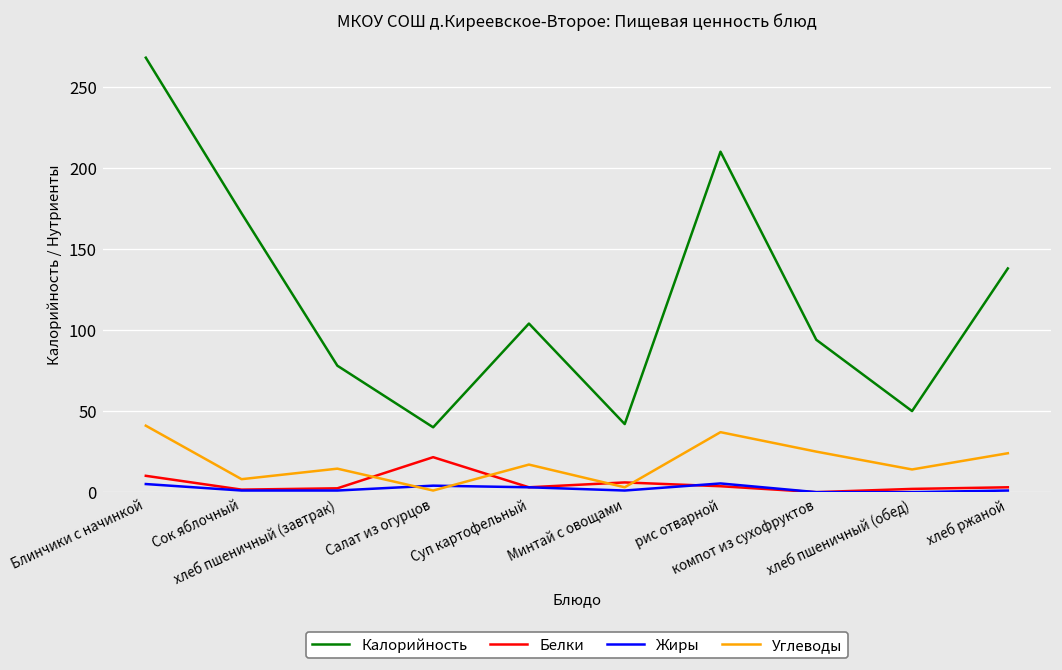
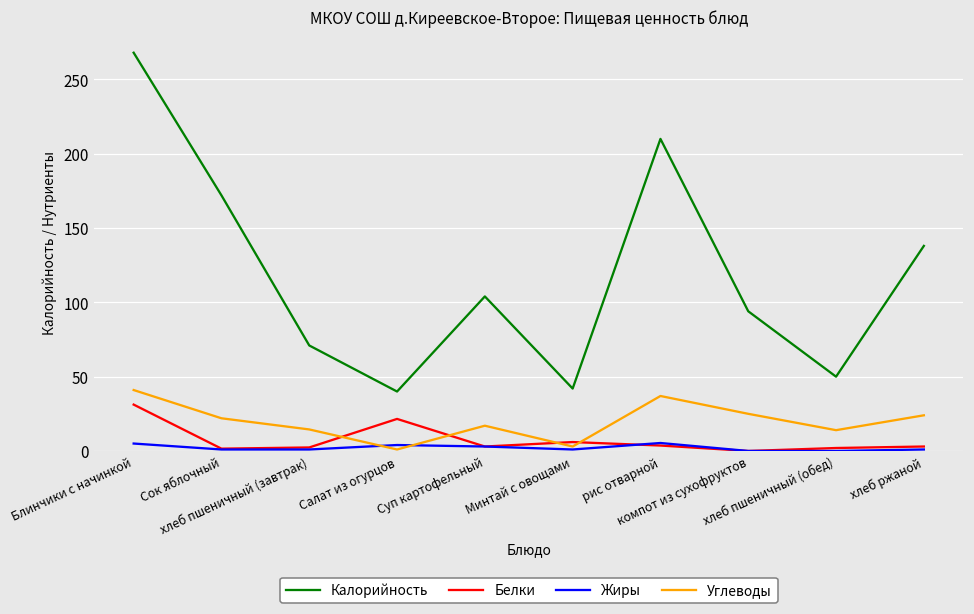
Белки, Блинчики с начинкой: 10 -> 31
Углеводы, Сок яблочный: 8 -> 22
Калорийность, хлеб пшеничный (завтрак): 78 -> 71
